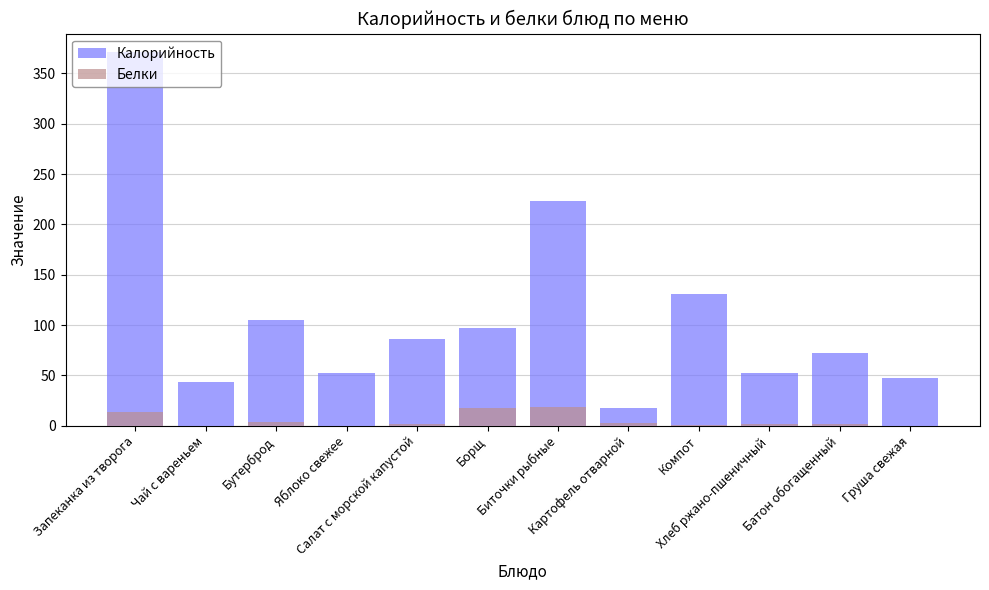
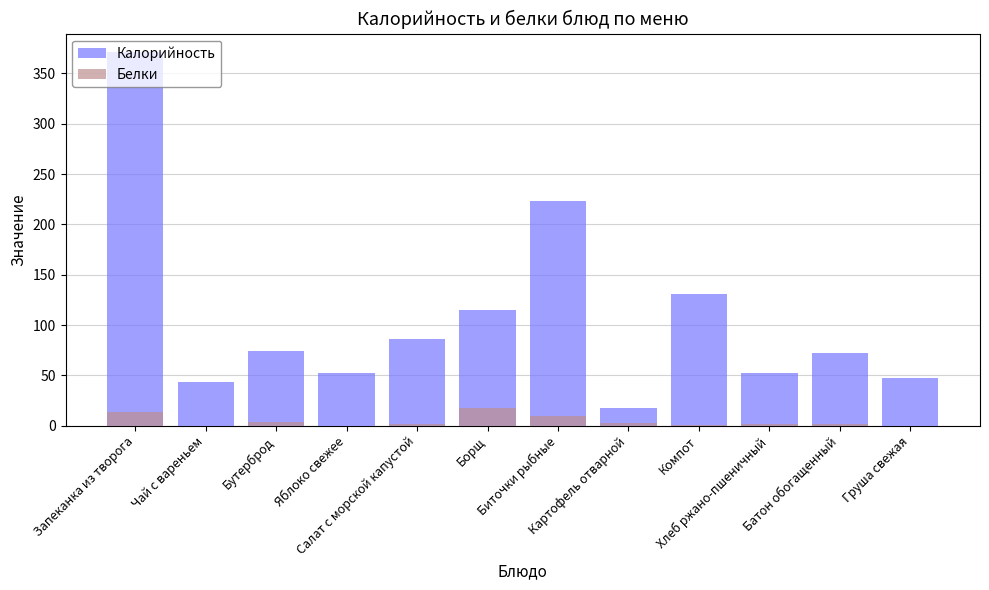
Калорийность, Бутерброд: 105 -> 74
Калорийность, Борщ: 97 -> 115
Белки, Биточки рыбные: 19 -> 10
